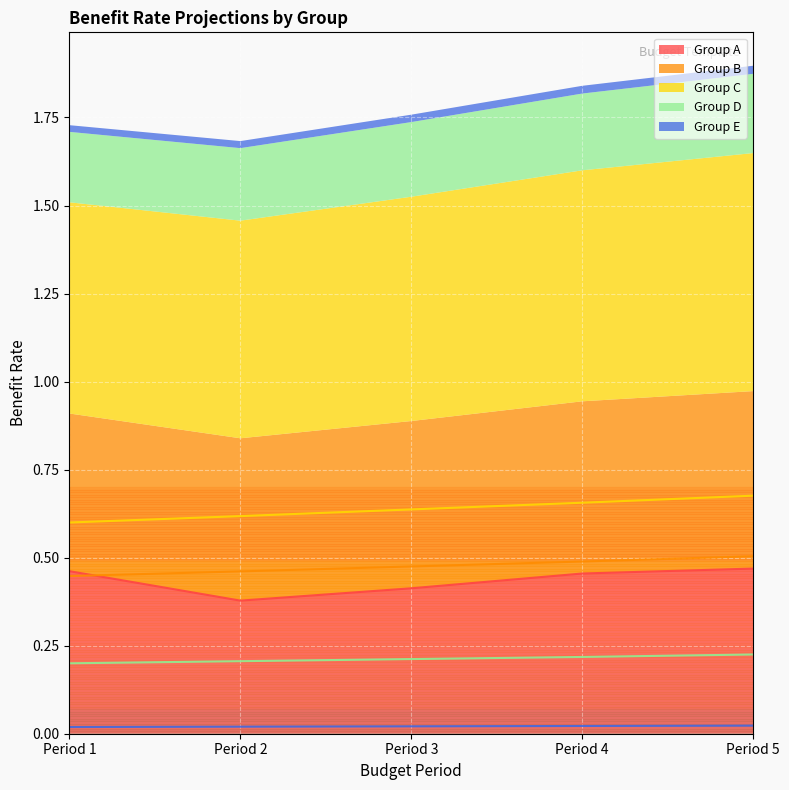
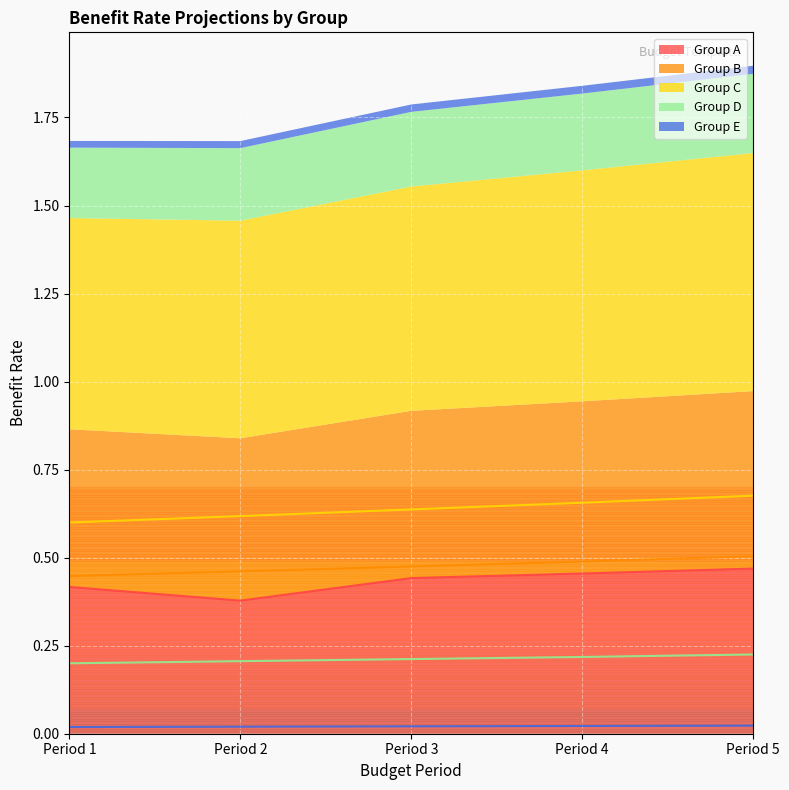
Group A, Period 1: 0.46 -> 0.42
Group A, Period 3: 0.41 -> 0.44
